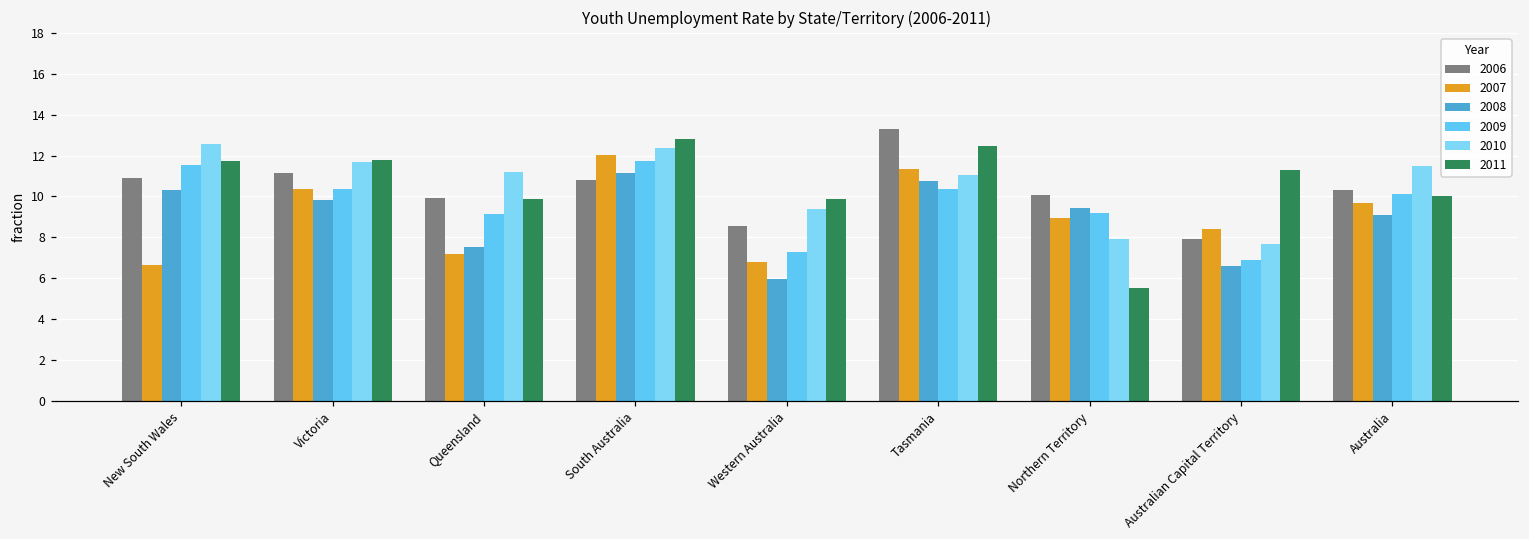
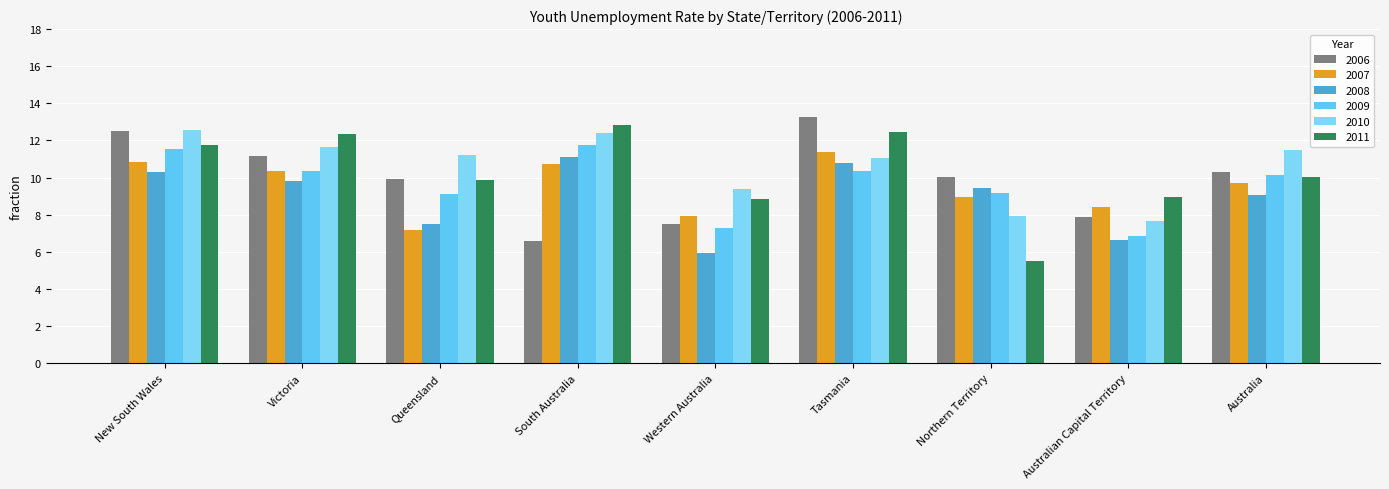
2006, New South Wales: 10.9 -> 12.5
2007, New South Wales: 6.6 -> 10.9
2011, Victoria: 11.8 -> 12.3
2006, South Australia: 10.8 -> 6.6
2007, South Australia: 12.0 -> 10.7
2006, Western Australia: 8.6 -> 7.5
2007, Western Australia: 6.8 -> 7.9
2011, Western Australia: 9.9 -> 8.9
2011, Australian Capital Territory: 11.3 -> 9.0
